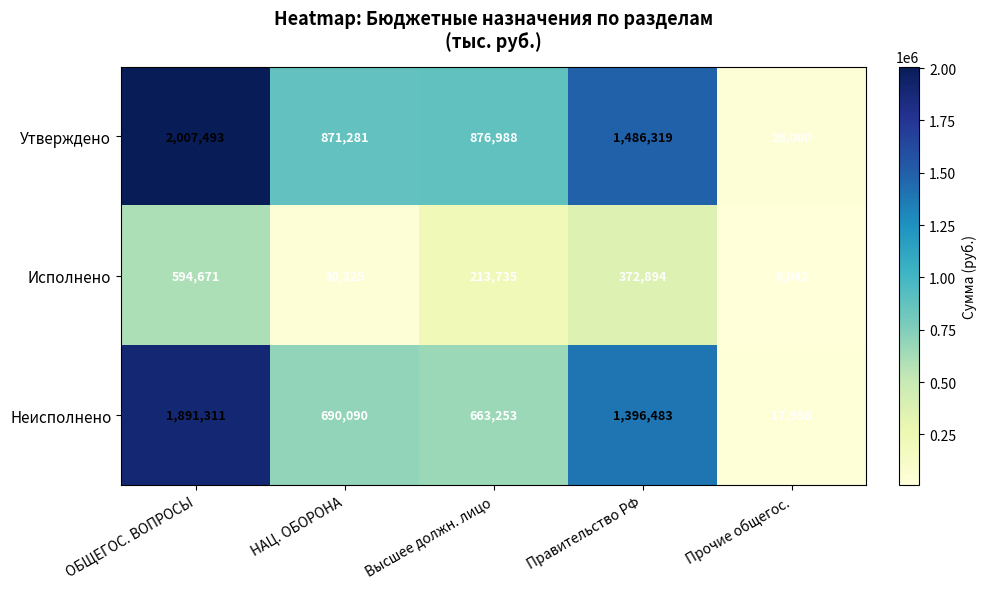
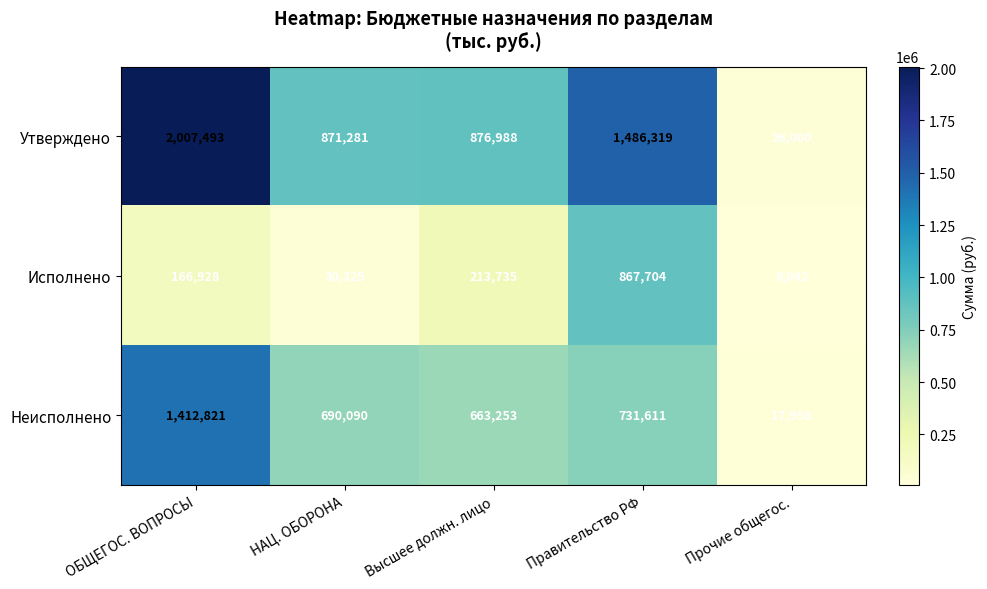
Исполнено, ОБЩЕГОС. ВОПРОСЫ: 594,671 -> 166,928
Исполнено, Правительство РФ: 372,894 -> 867,704
Неисполнено, ОБЩЕГОС. ВОПРОСЫ: 1,891,311 -> 1,412,821
Неисполнено, Правительство РФ: 1,396,483 -> 731,611
